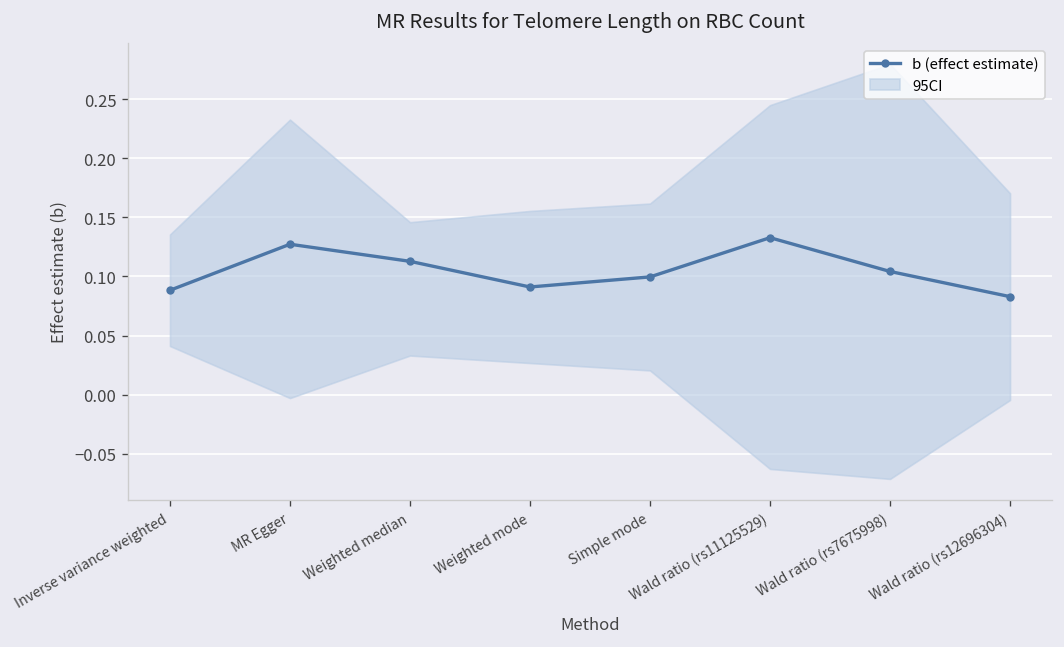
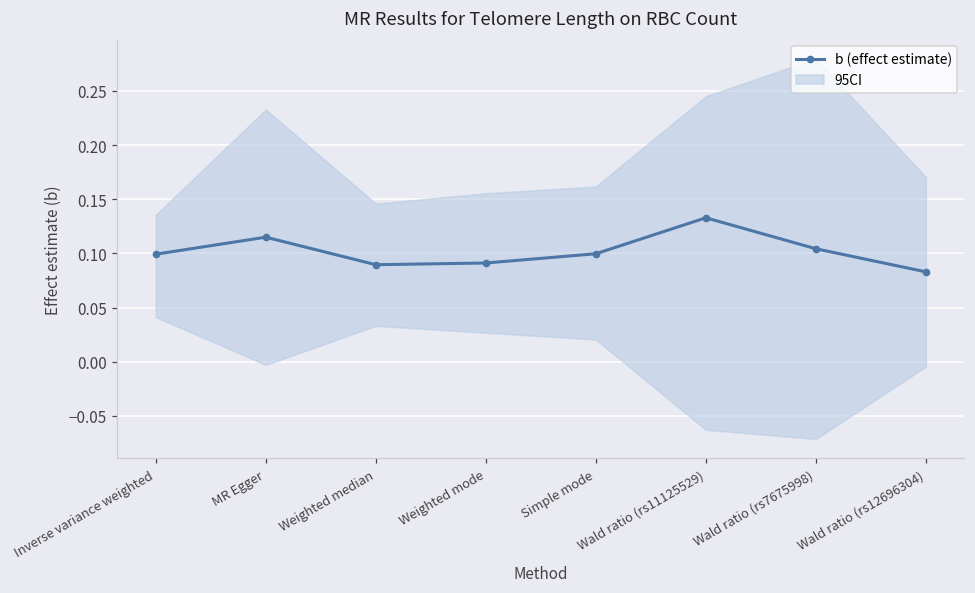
b (effect estimate), Inverse variance weighted: 0.09 -> 0.10
b (effect estimate), MR Egger: 0.13 -> 0.11
b (effect estimate), Weighted median: 0.11 -> 0.09
